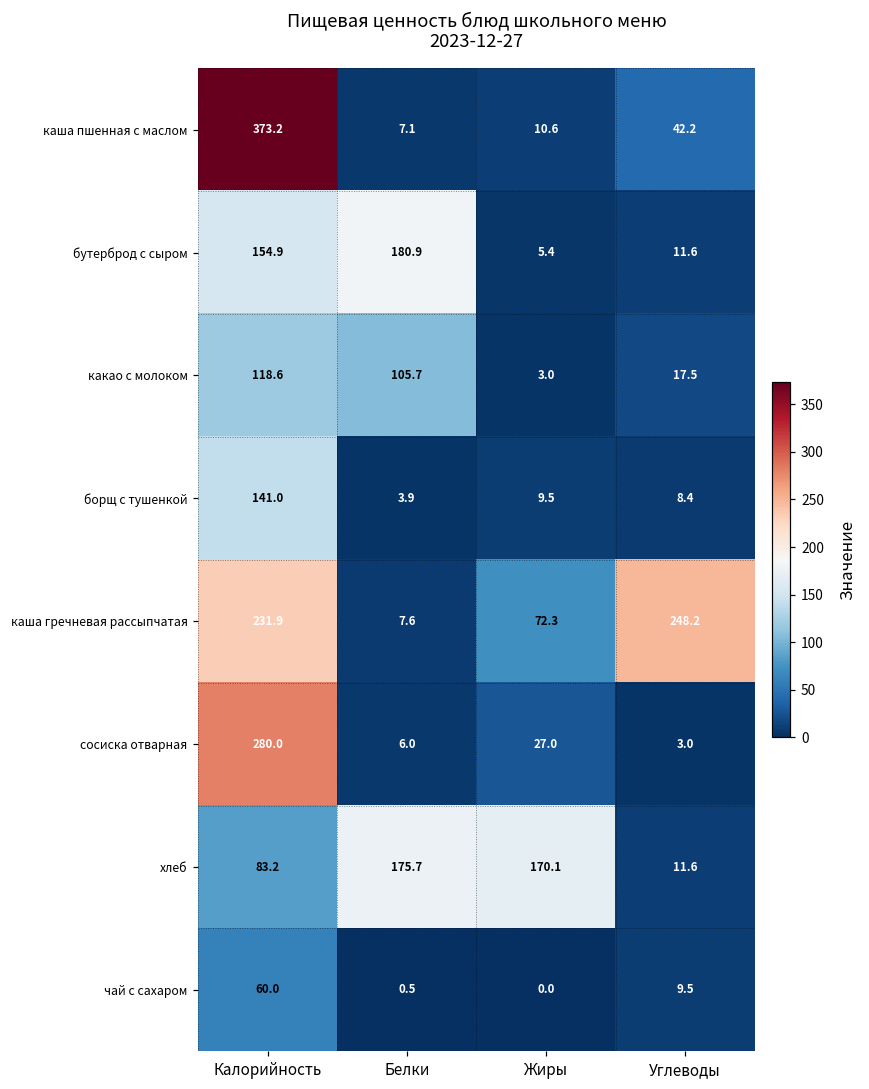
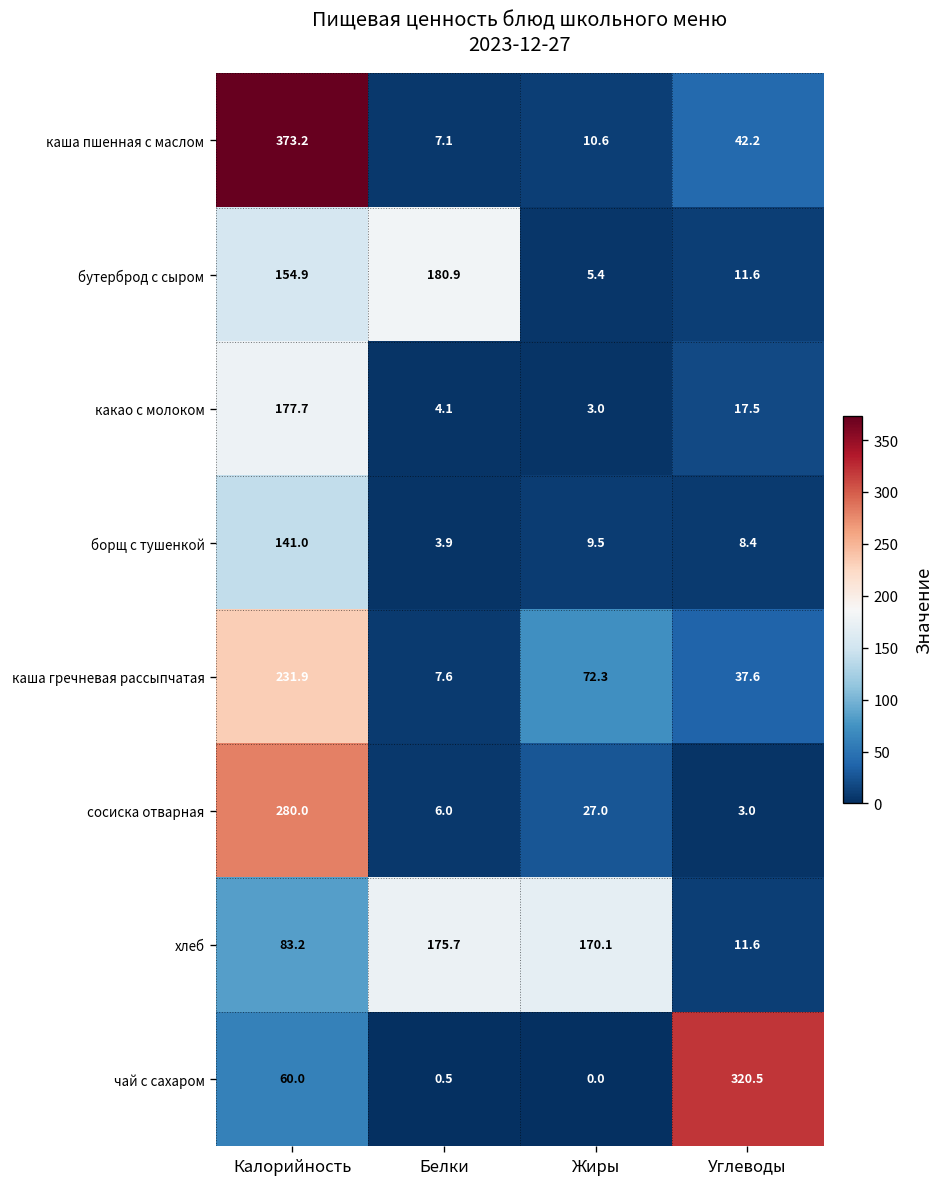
какао с молоком, Калорийность: 118.6 -> 177.7
какао с молоком, Белки: 105.7 -> 4.1
каша гречневая рассыпчатая, Углеводы: 248.2 -> 37.6
чай с сахаром, Углеводы: 9.5 -> 320.5
